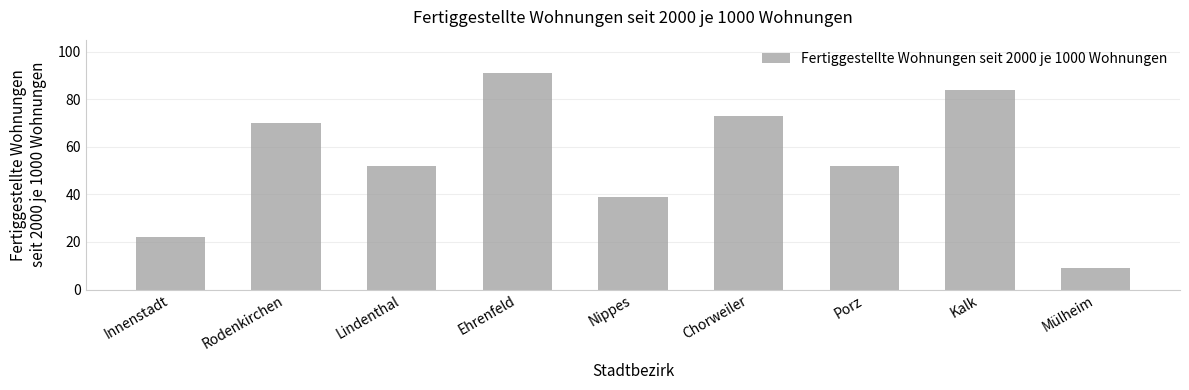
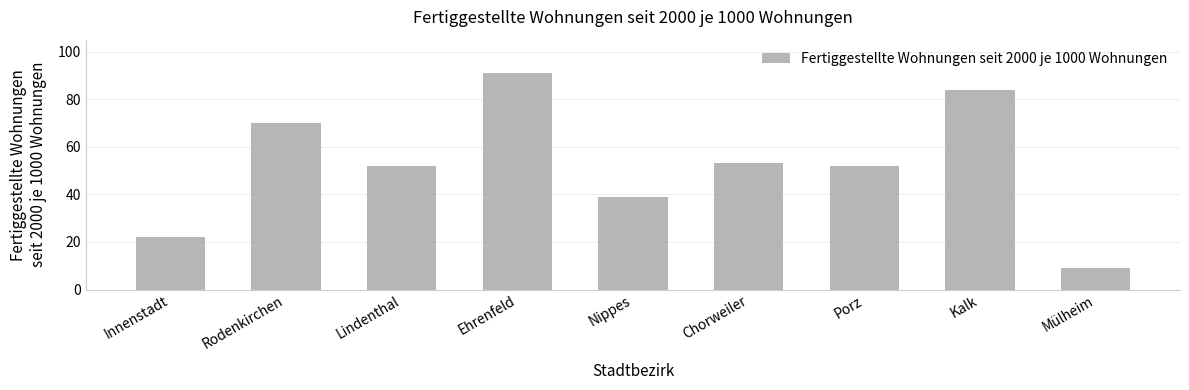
Chorweiler: 73 -> 53
